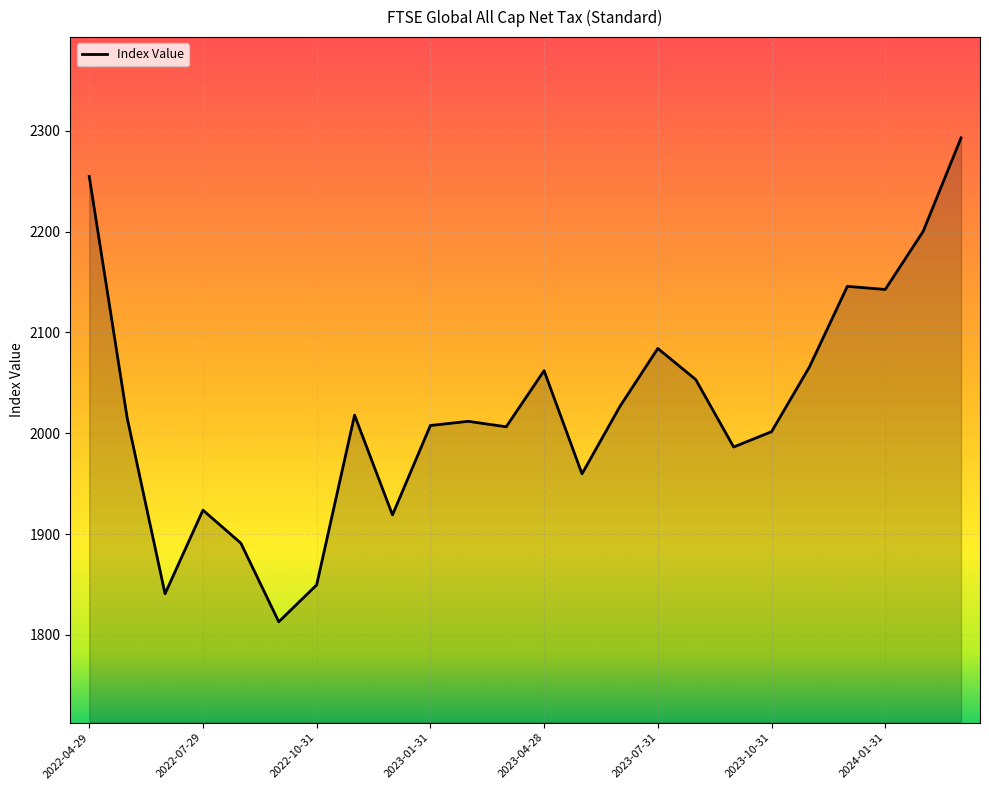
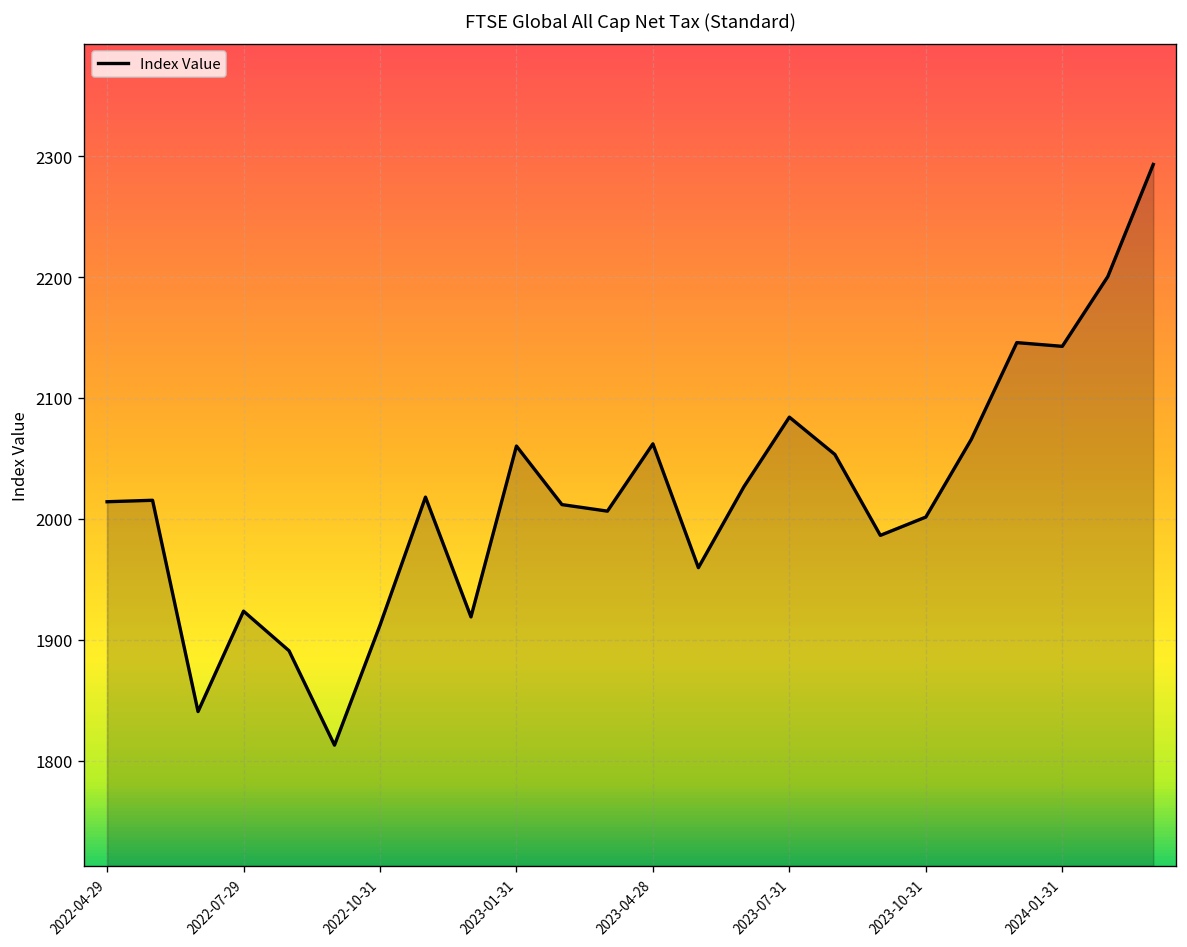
2022-04-29: 2255 -> 2014
2022-10-31: 1850 -> 1912
2023-01-31: 2008 -> 2060
